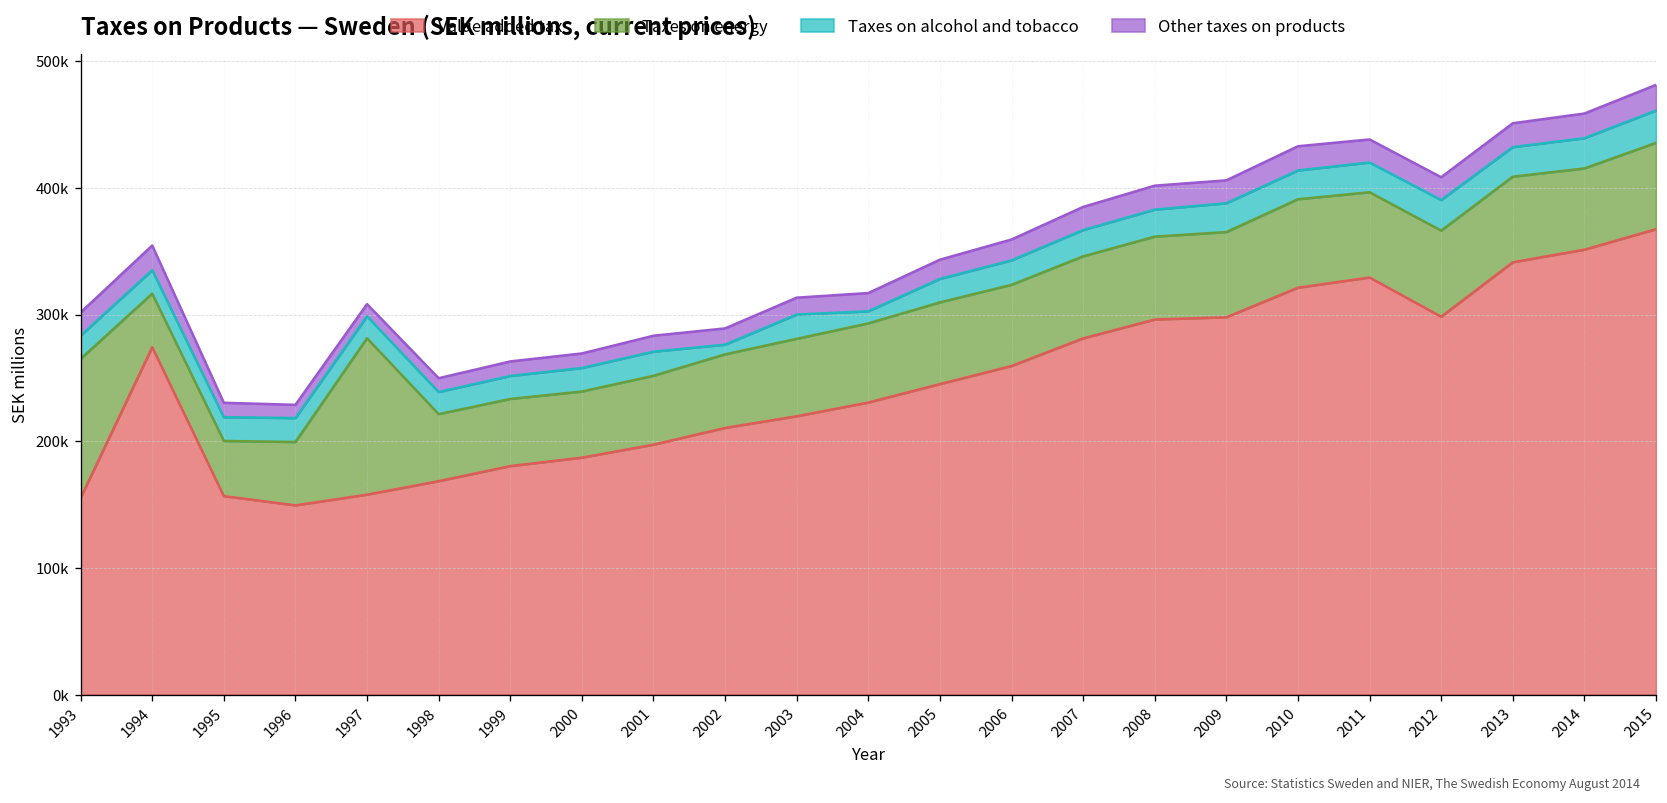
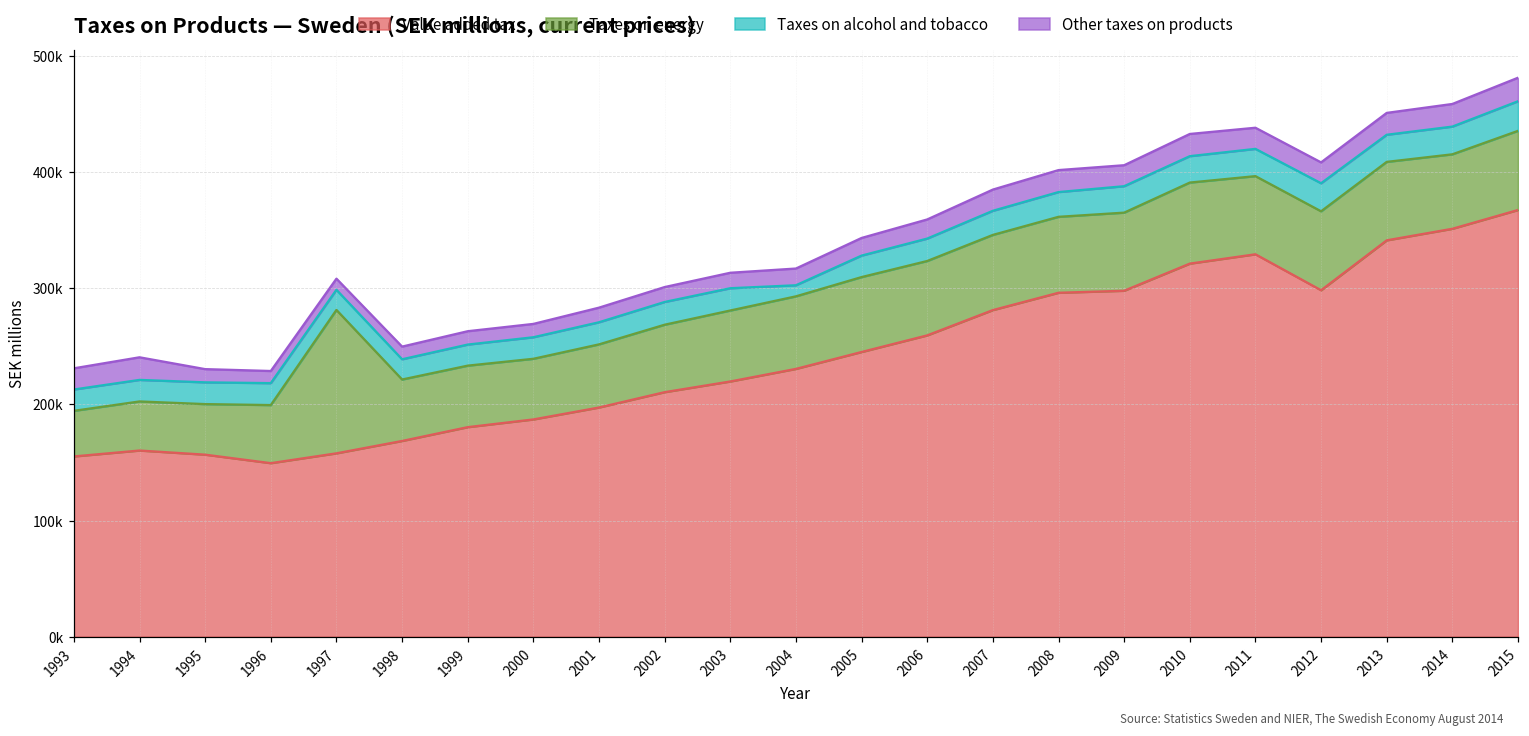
Taxes on energy, 1993: 110000 -> 39000
Value added tax, 1994: 274000 -> 160000
Taxes on alcohol and tobacco, 2002: 8000 -> 20000
